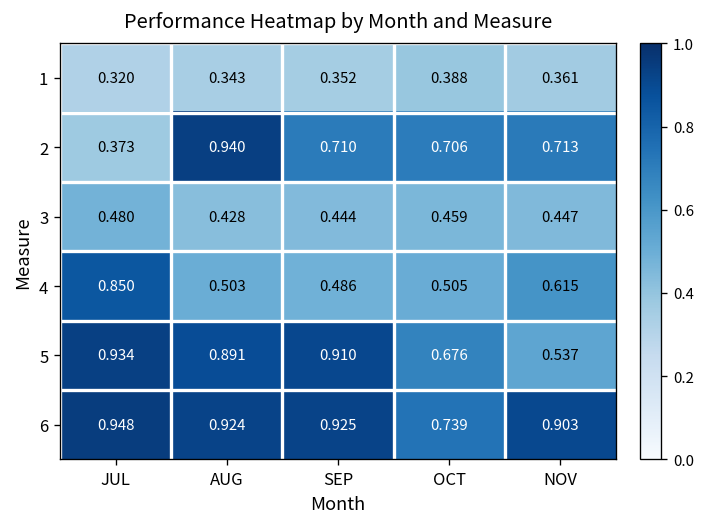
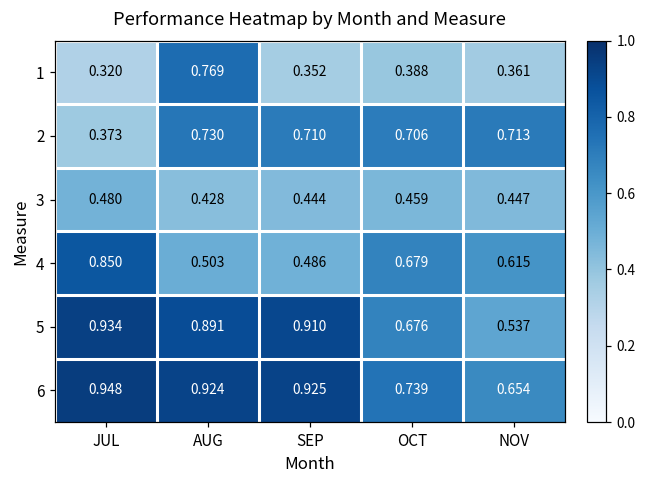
1, AUG: 0.343 -> 0.769
2, AUG: 0.940 -> 0.730
4, OCT: 0.505 -> 0.679
6, NOV: 0.903 -> 0.654
